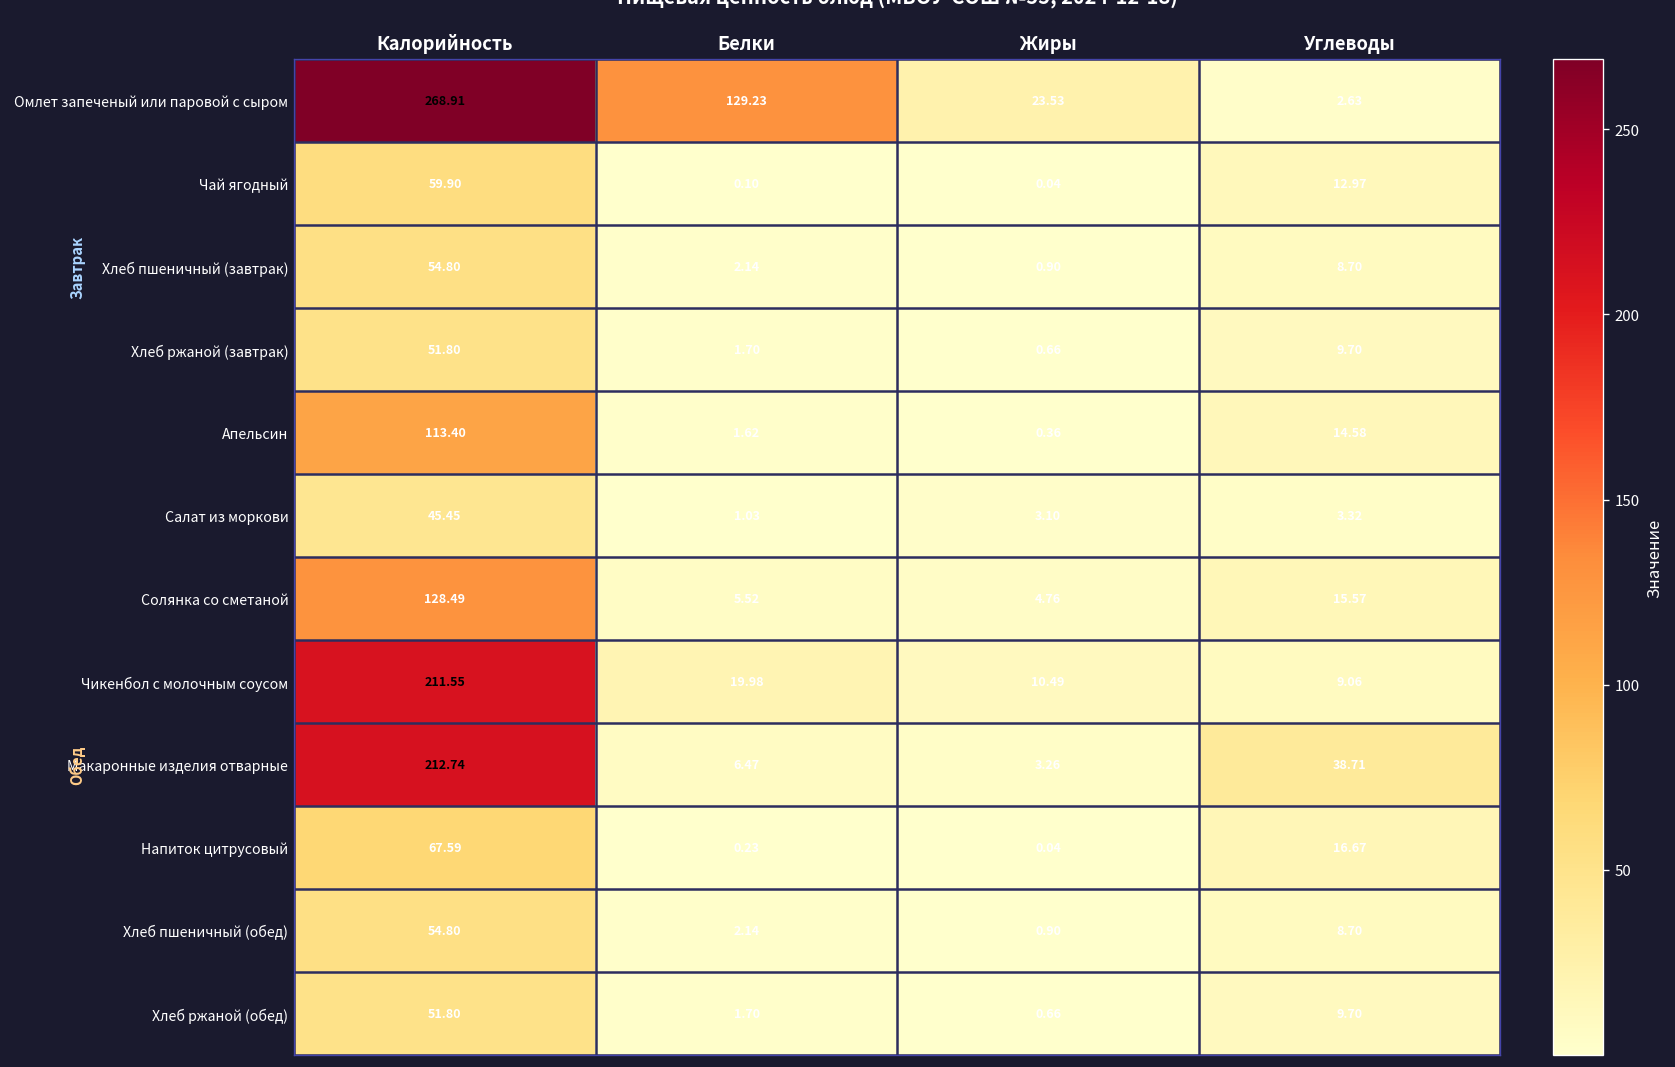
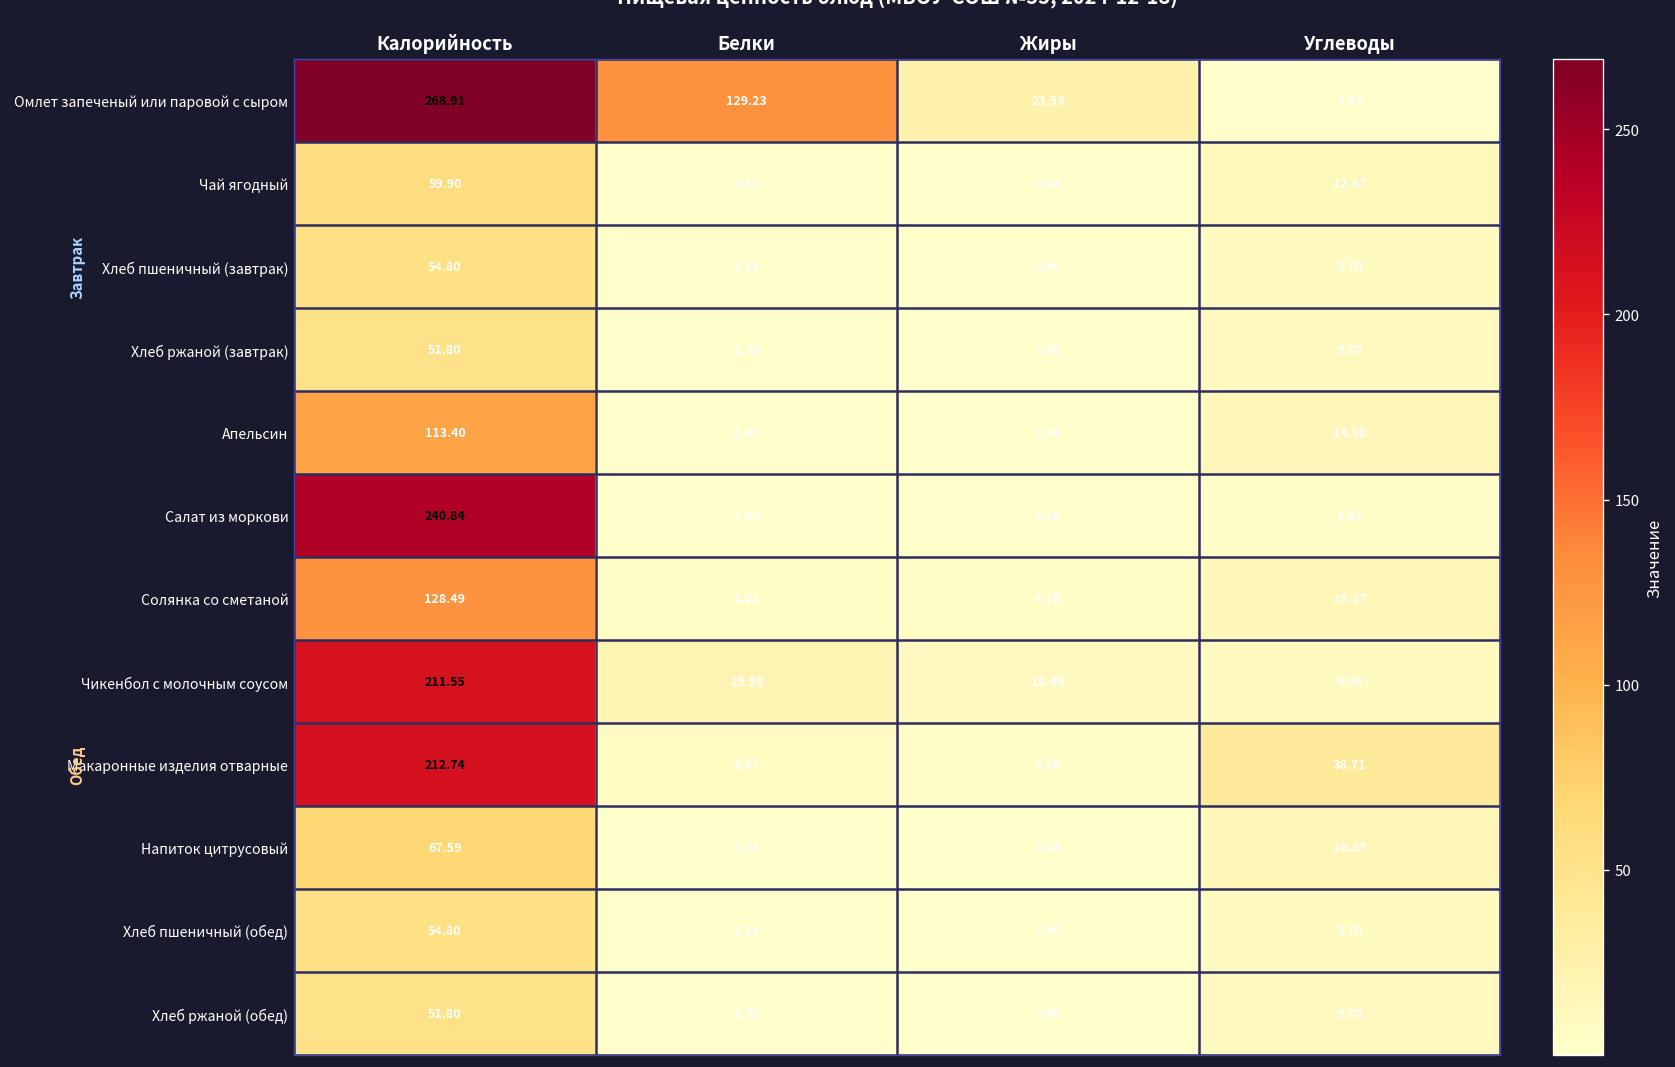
Салат из моркови, Калорийность: 45.45 -> 240.84
